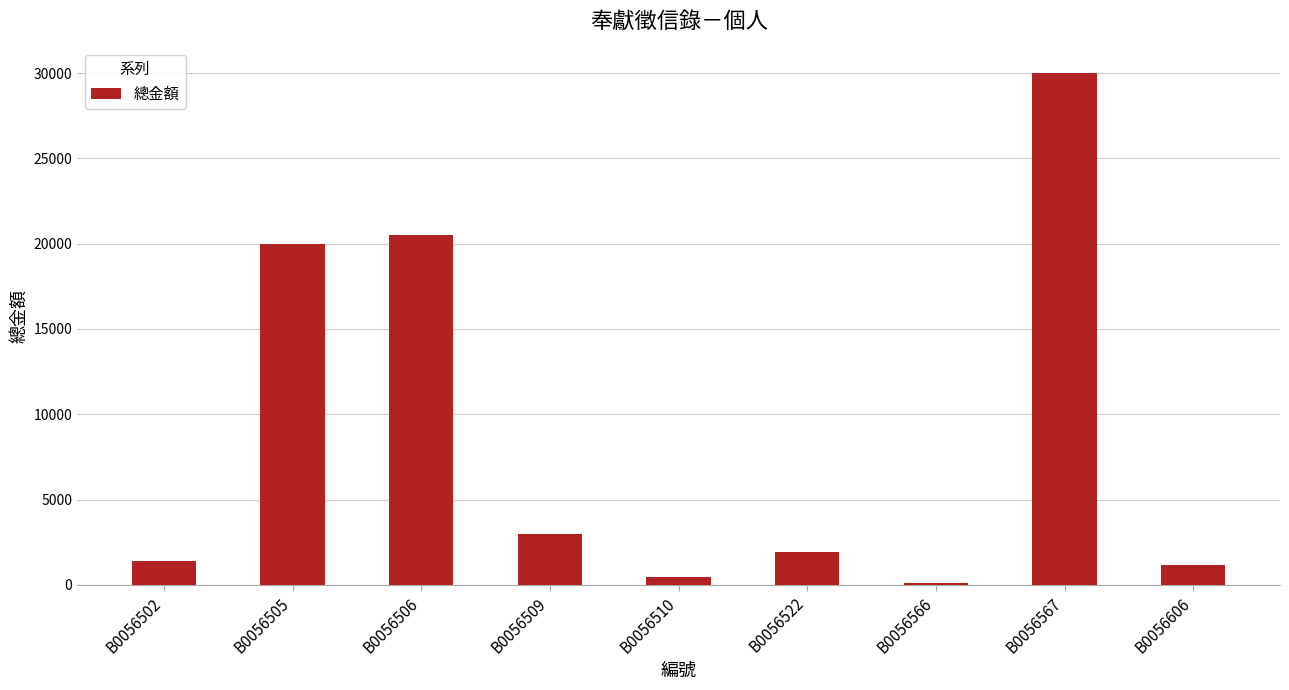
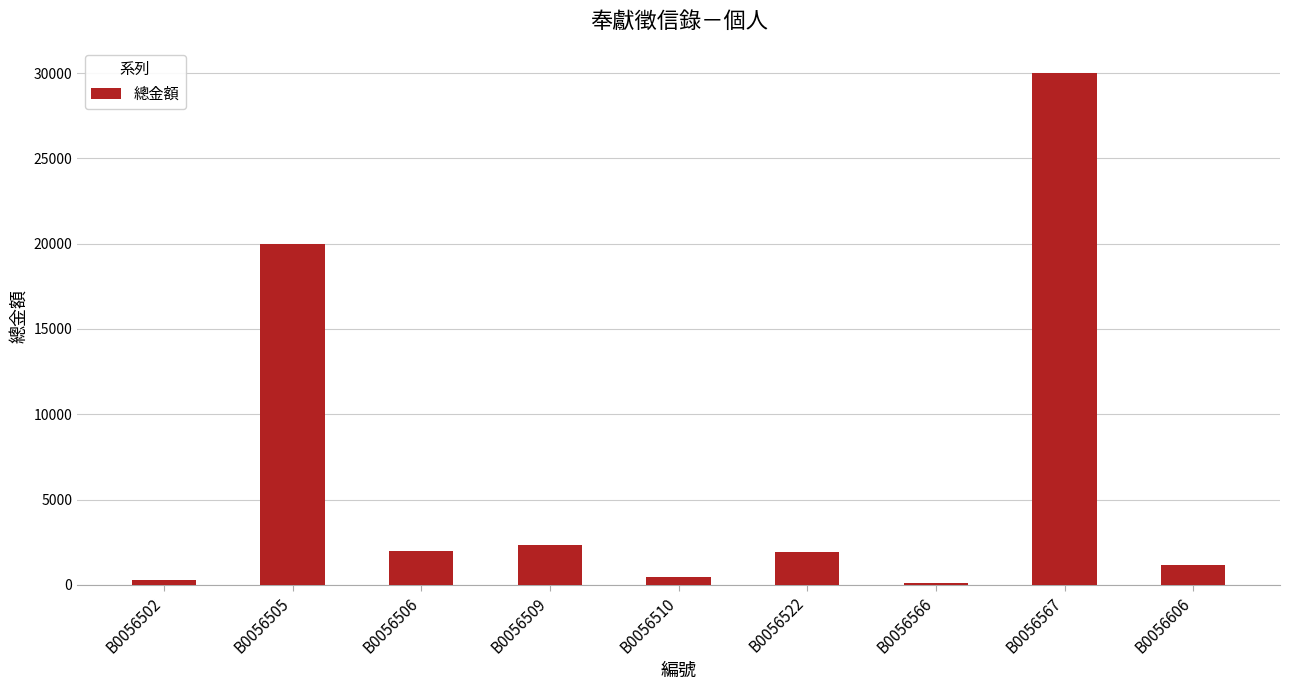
B0056502: 1400 -> 300
B0056506: 20500 -> 2000
B0056509: 3000 -> 2400
